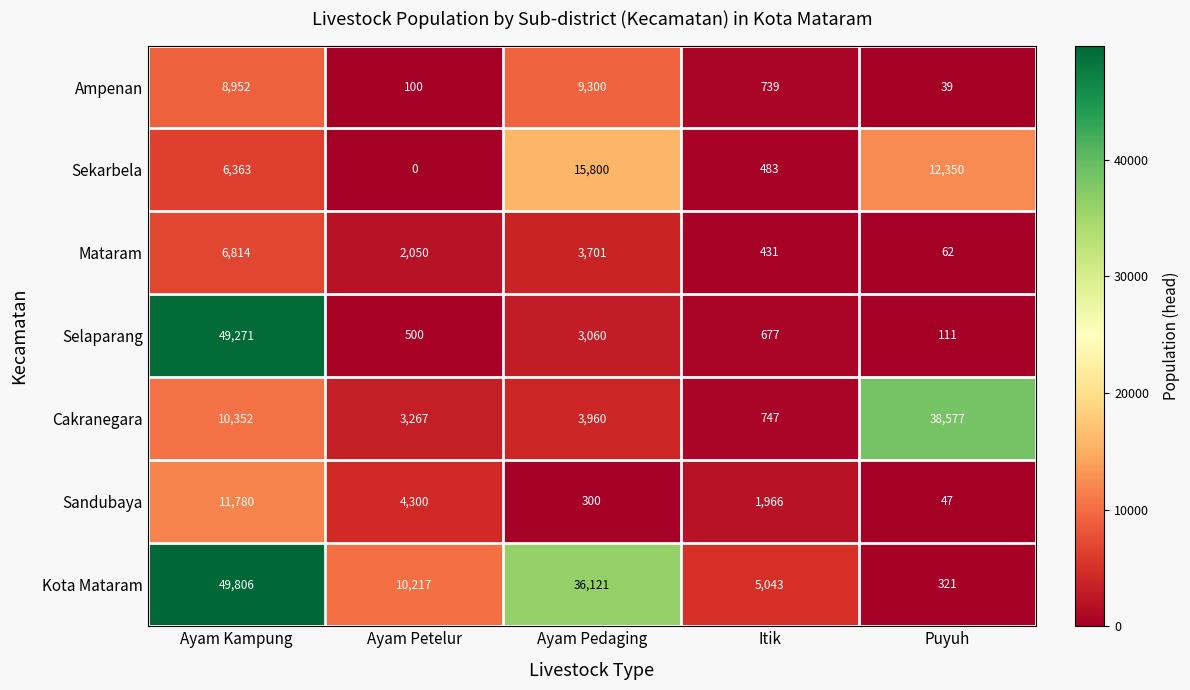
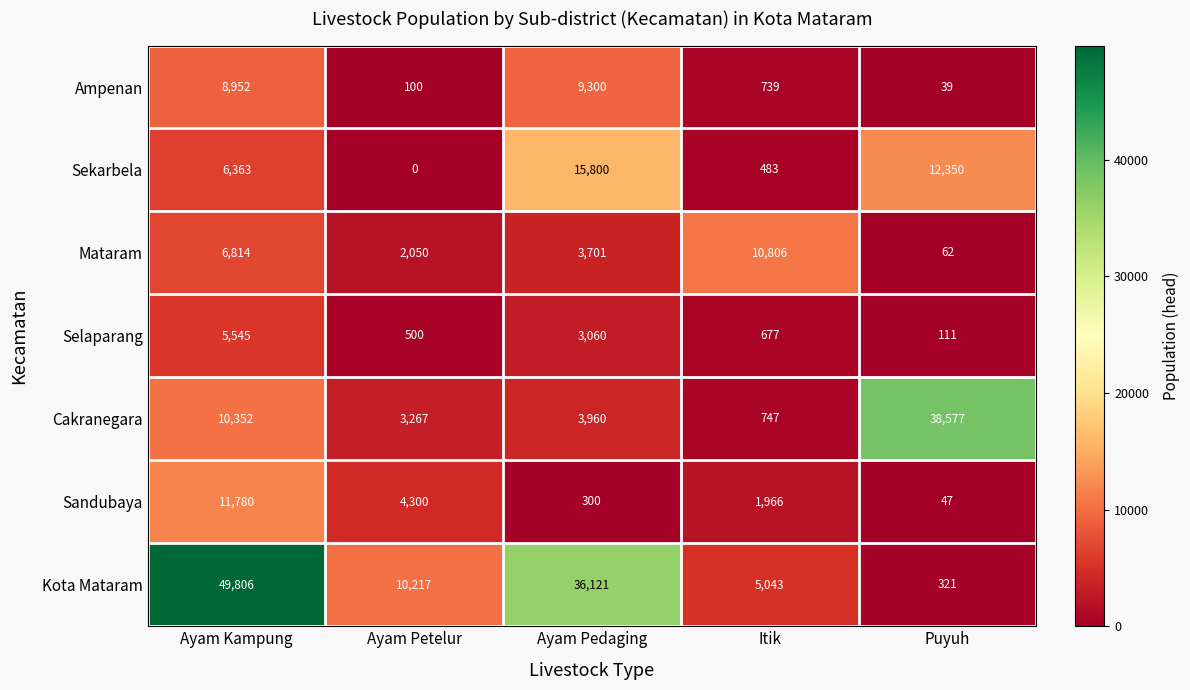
Mataram, Itik: 431 -> 10,806
Selaparang, Ayam Kampung: 49,271 -> 5,545
